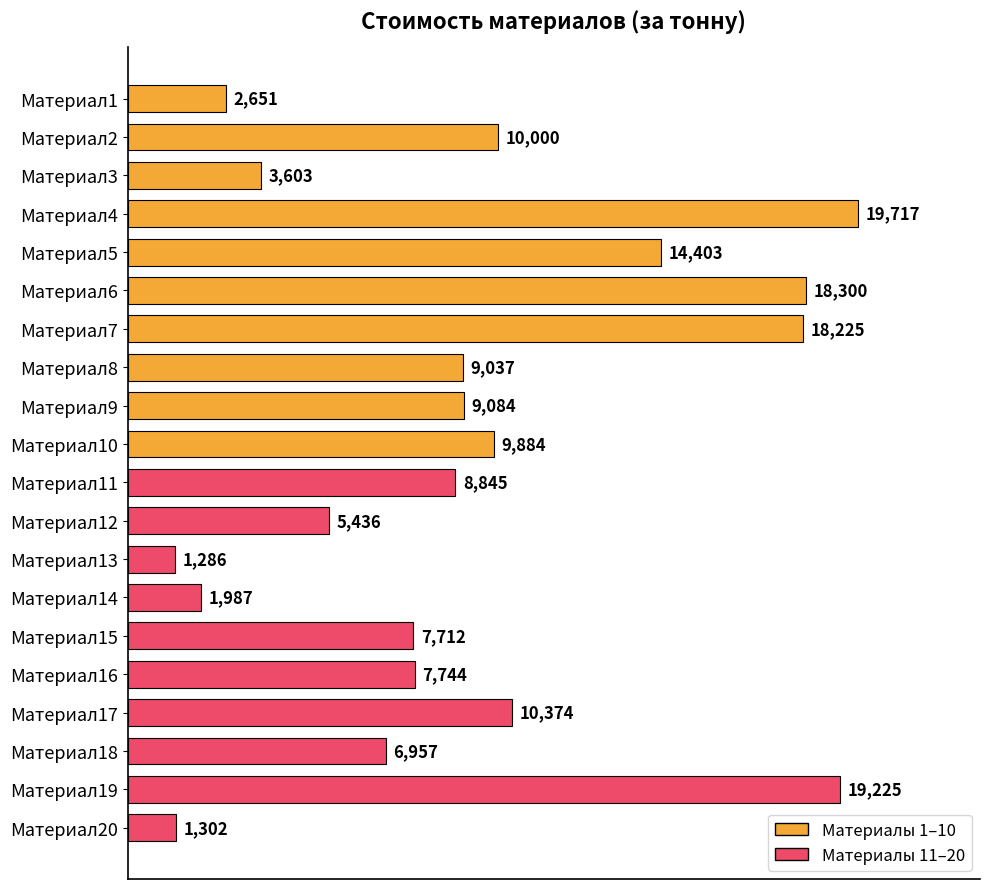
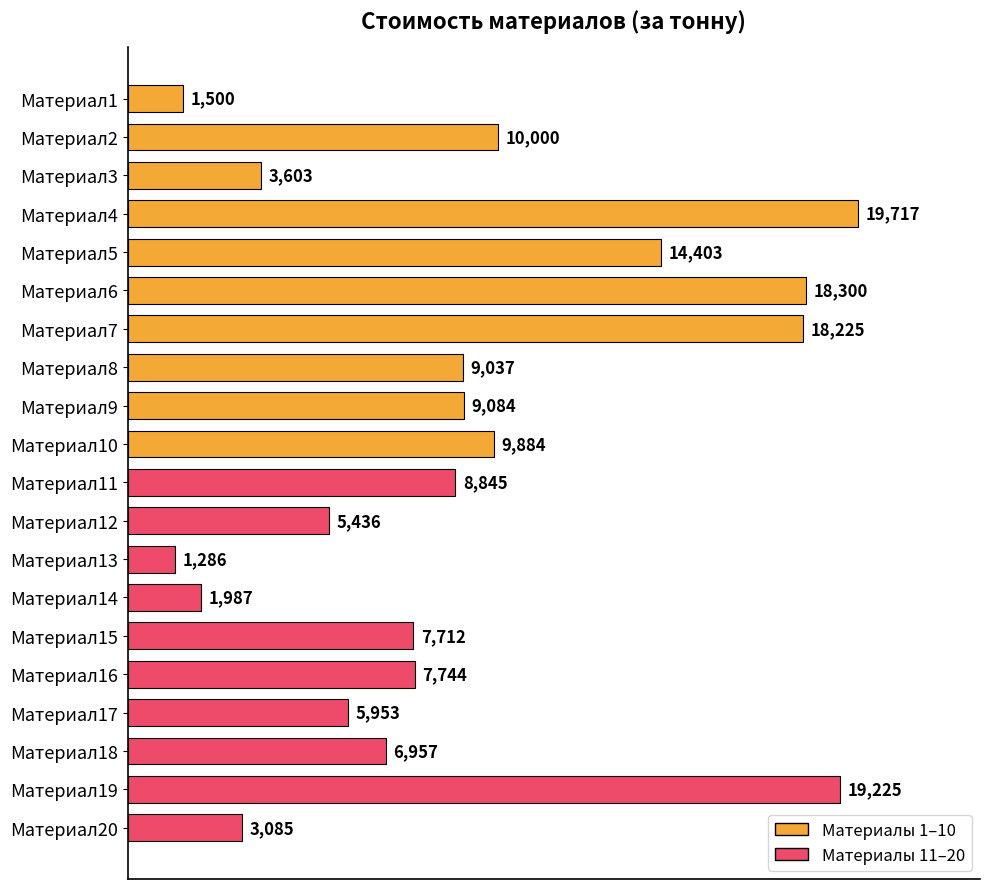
Материал1: 2,651 -> 1,500
Материал17: 10,374 -> 5,953
Материал20: 1,302 -> 3,085
